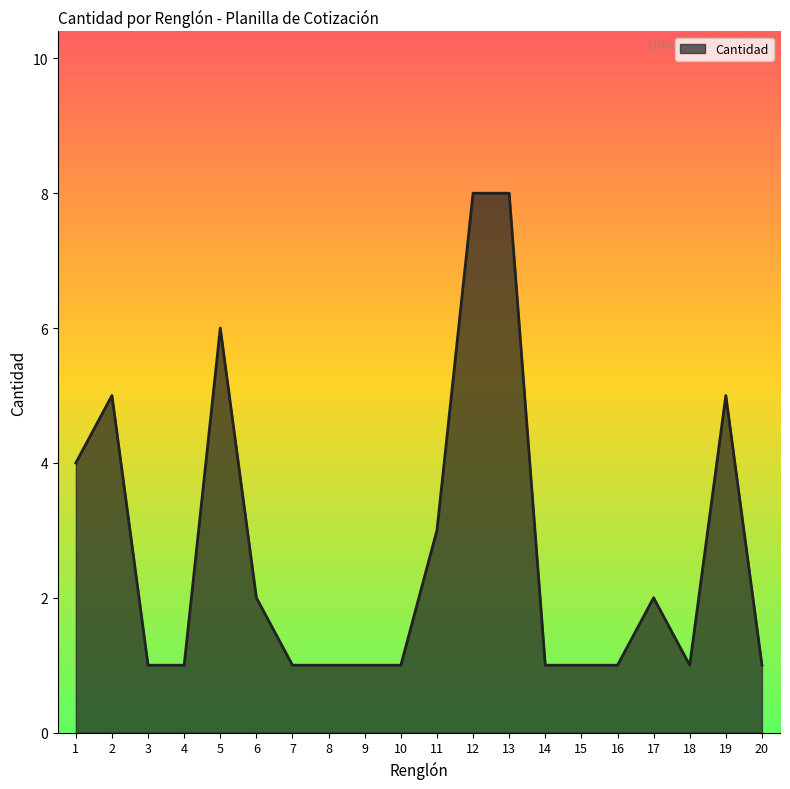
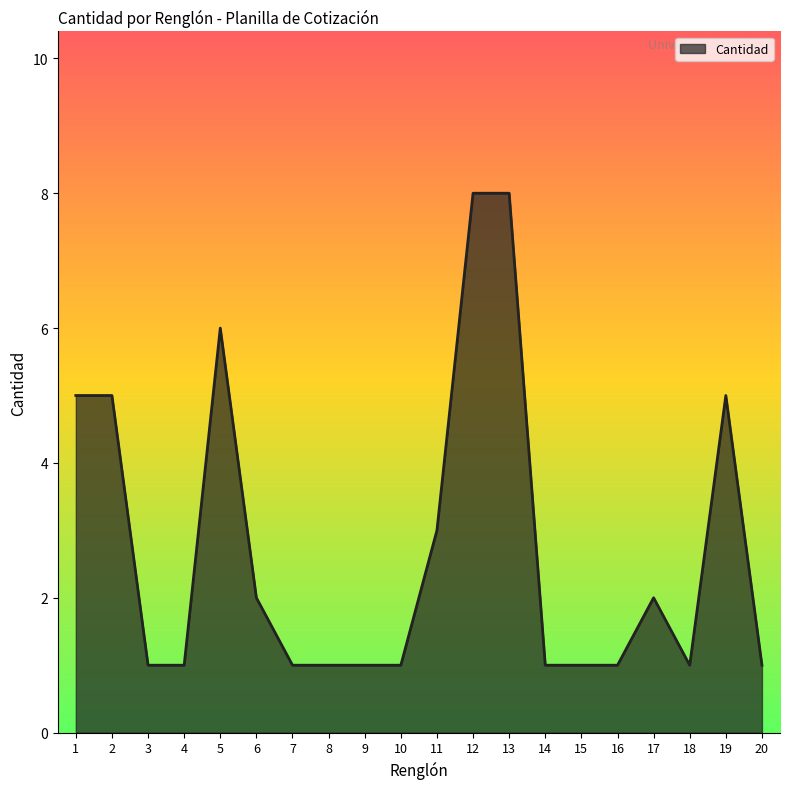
1: 4 -> 5
